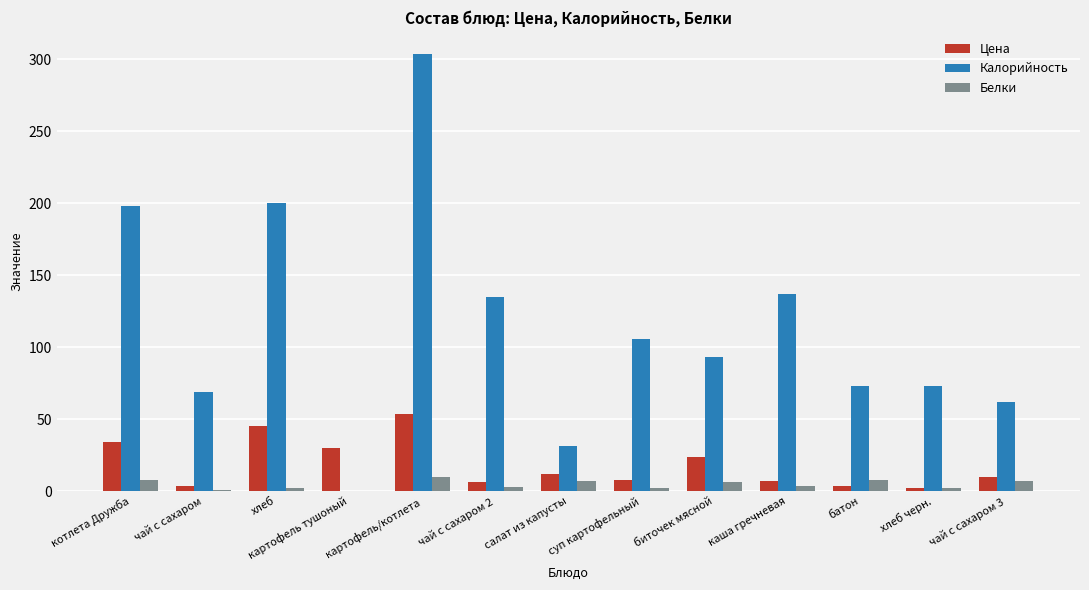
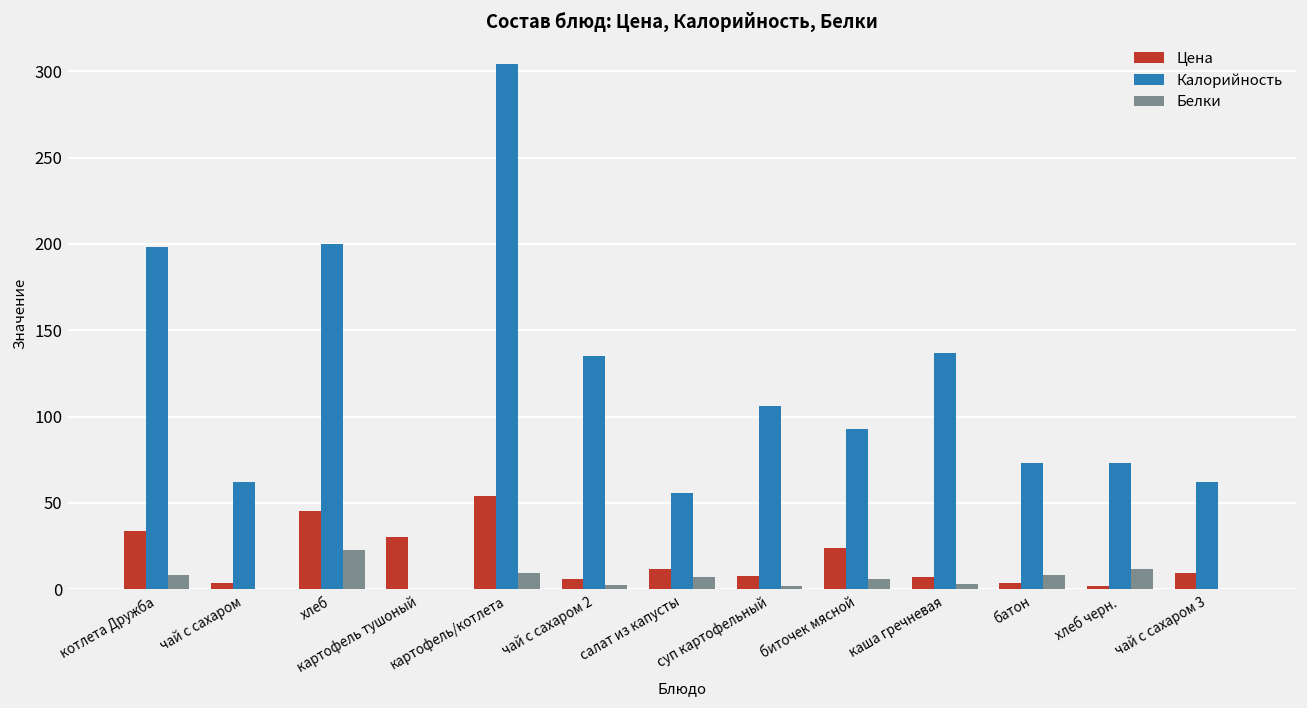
Калорийность, чай с сахаром: 69 -> 62
Белки, хлеб: 2 -> 23
Калорийность, салат из капусты: 31 -> 56
Белки, хлеб черн.: 2 -> 12
Белки, чай с сахаром 3: 7 -> 0
